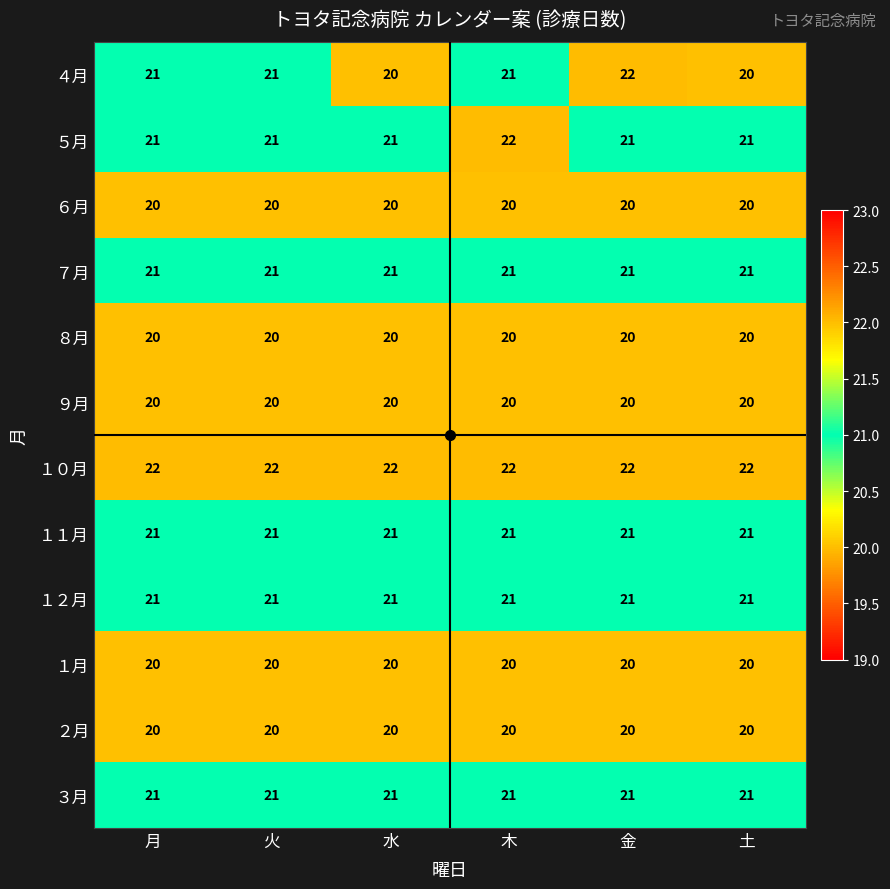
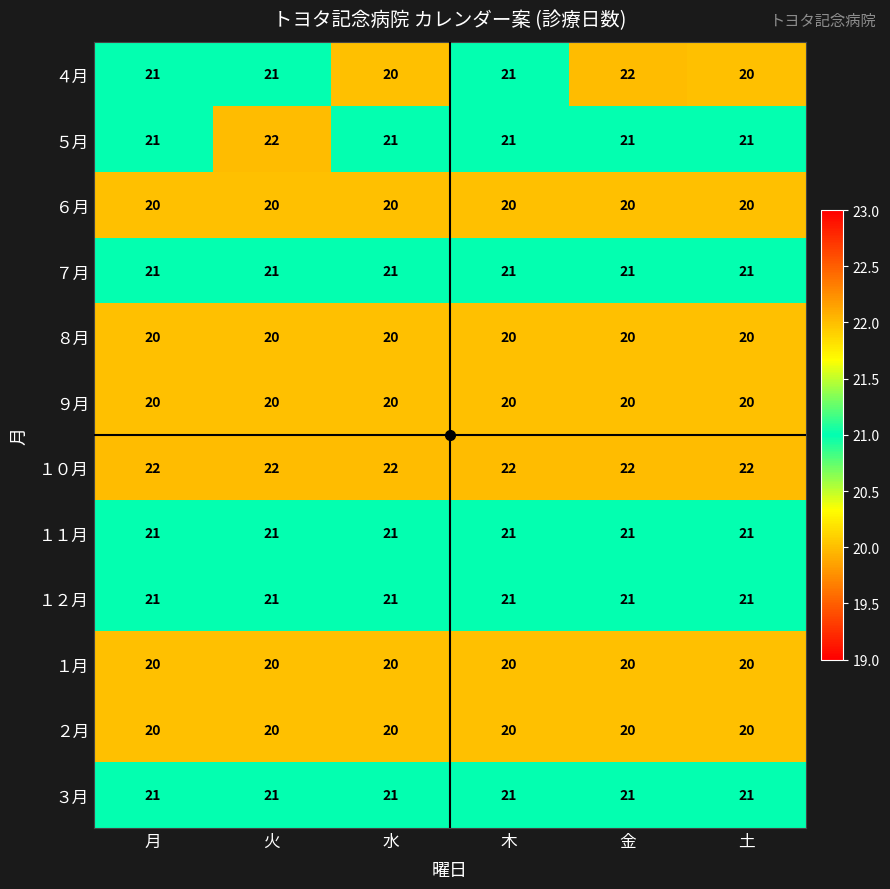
５月, 火: 21 -> 22
５月, 木: 22 -> 21
